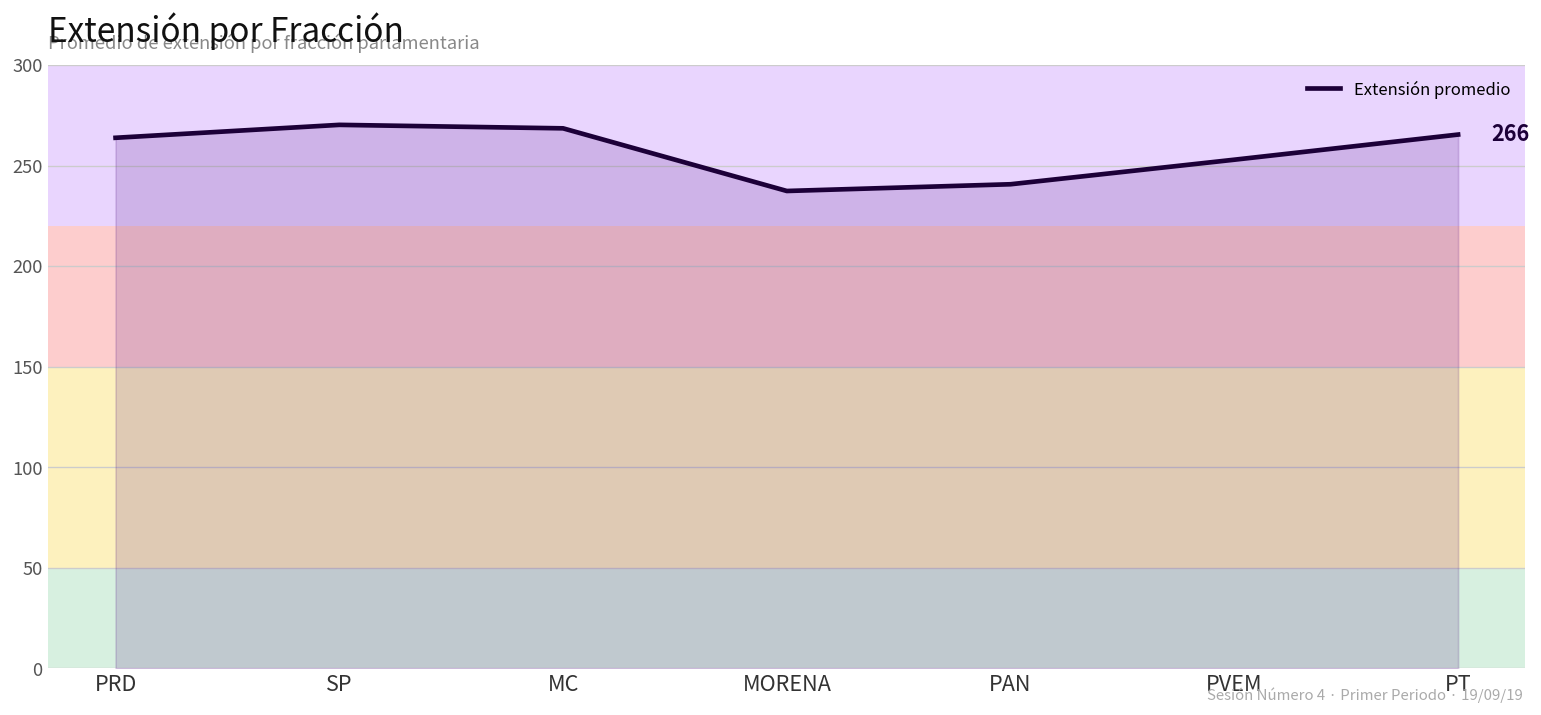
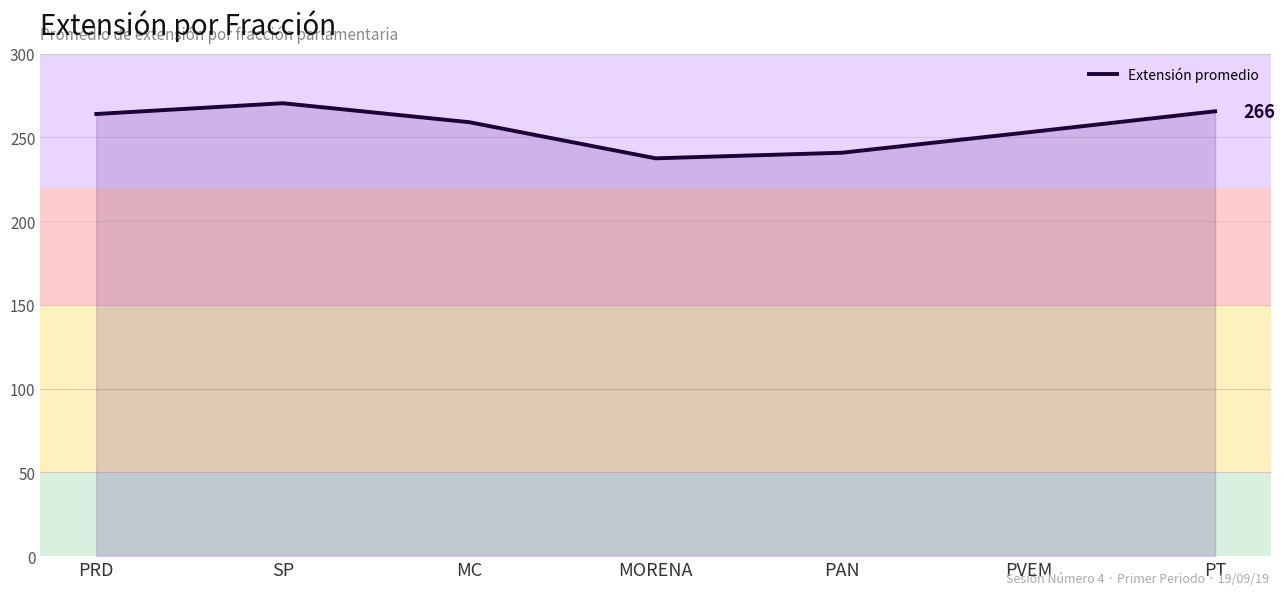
MC: 269 -> 259
